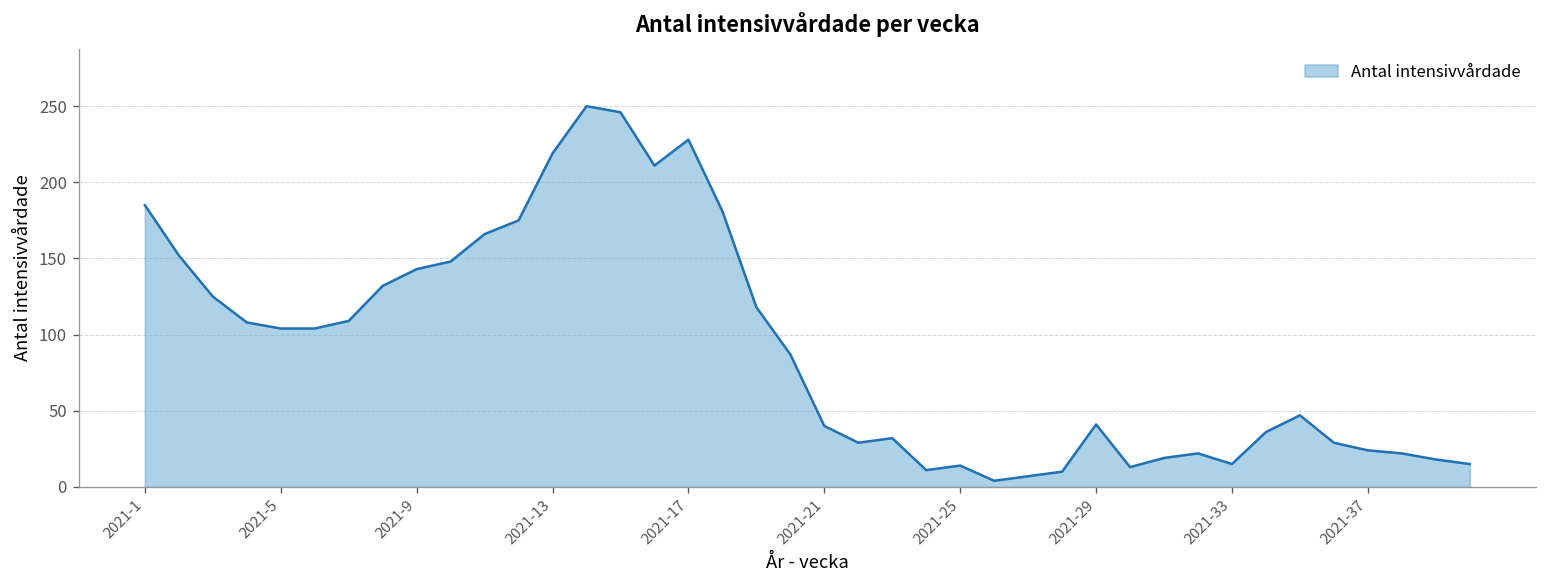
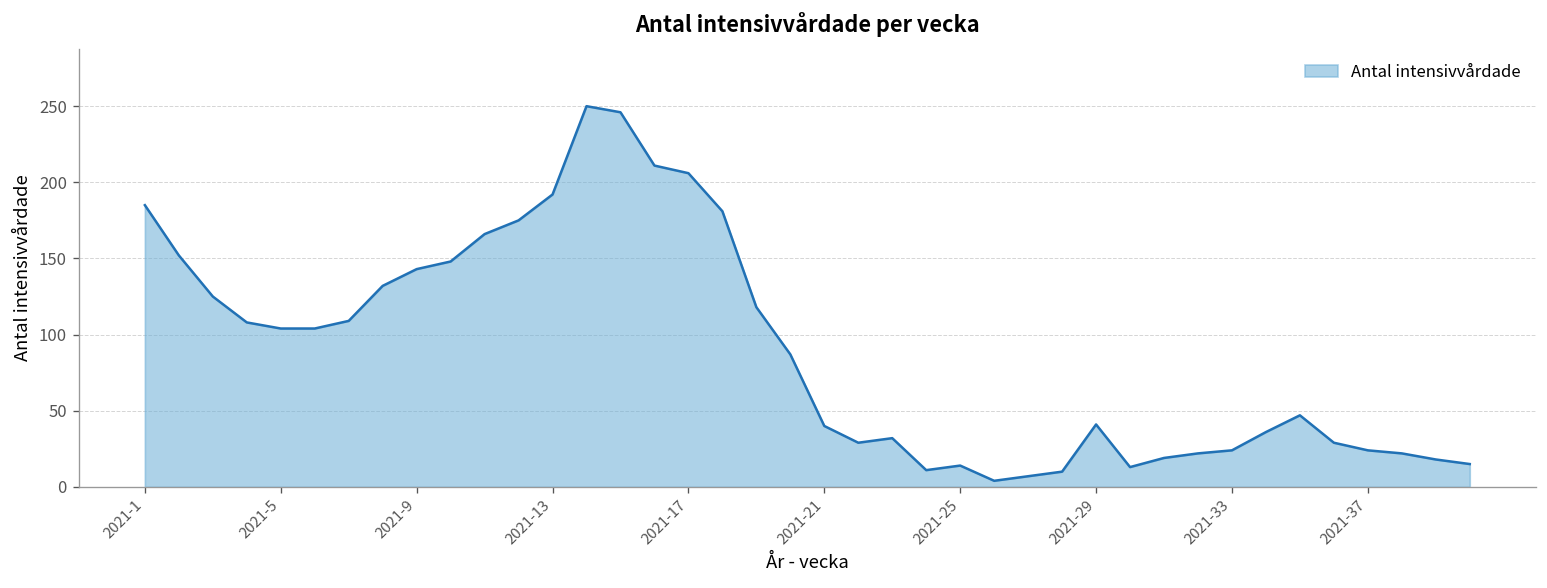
2021-13: 219 -> 192
2021-17: 228 -> 206
2021-33: 15 -> 24
